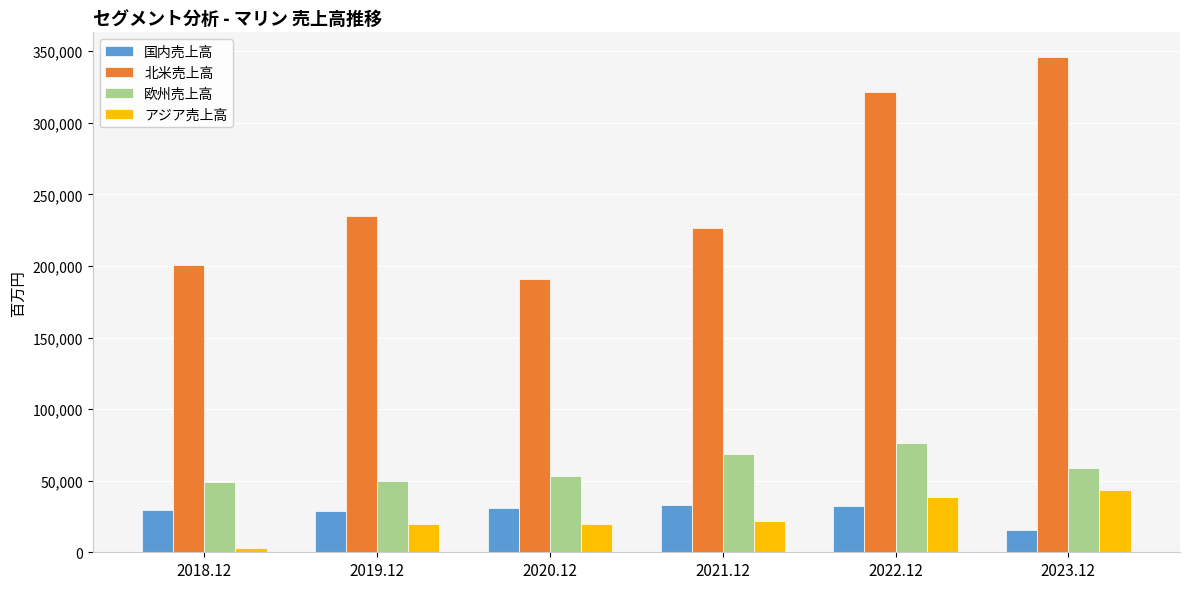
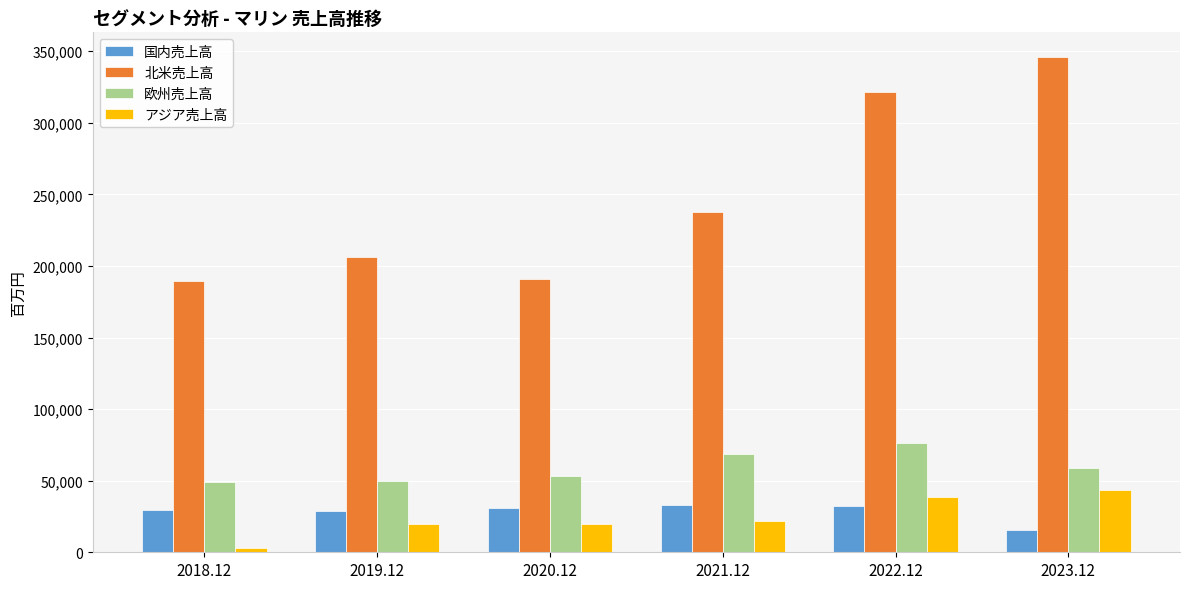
北米売上高, 2018.12: 201,000 -> 189,000
北米売上高, 2019.12: 235,000 -> 206,000
北米売上高, 2021.12: 226,000 -> 238,000
